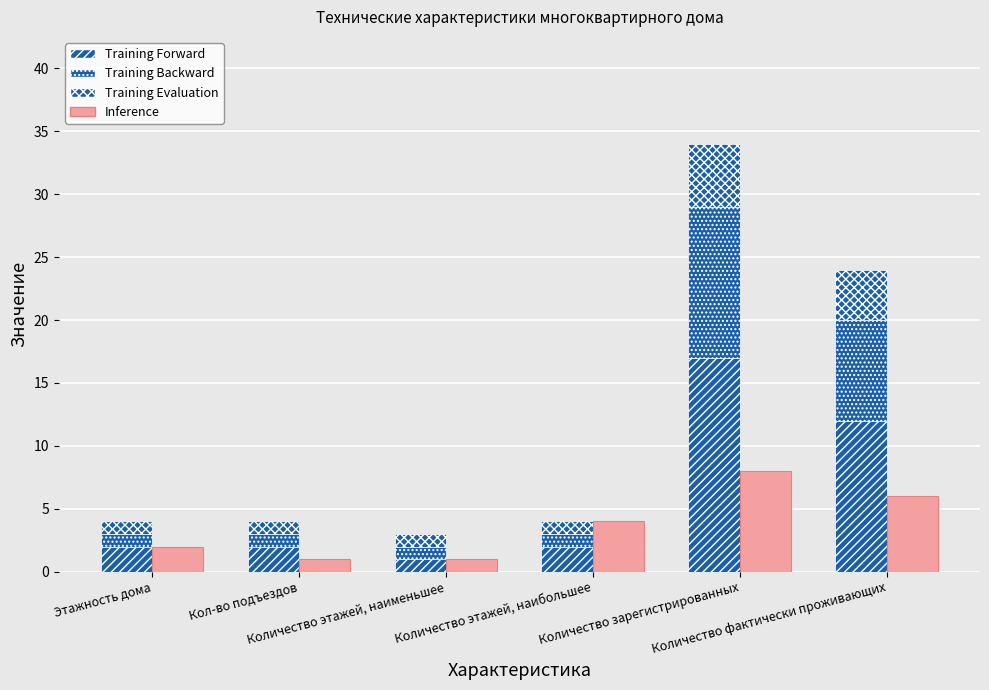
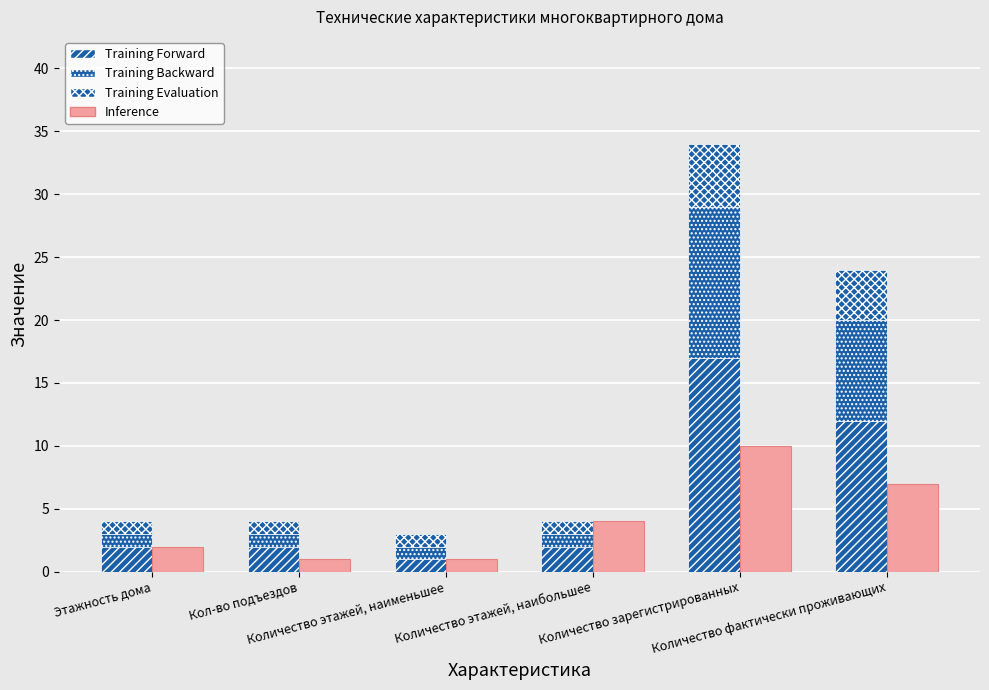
Inference, Количество зарегистрированных: 8 -> 10
Inference, Количество фактически проживающих: 6 -> 7
